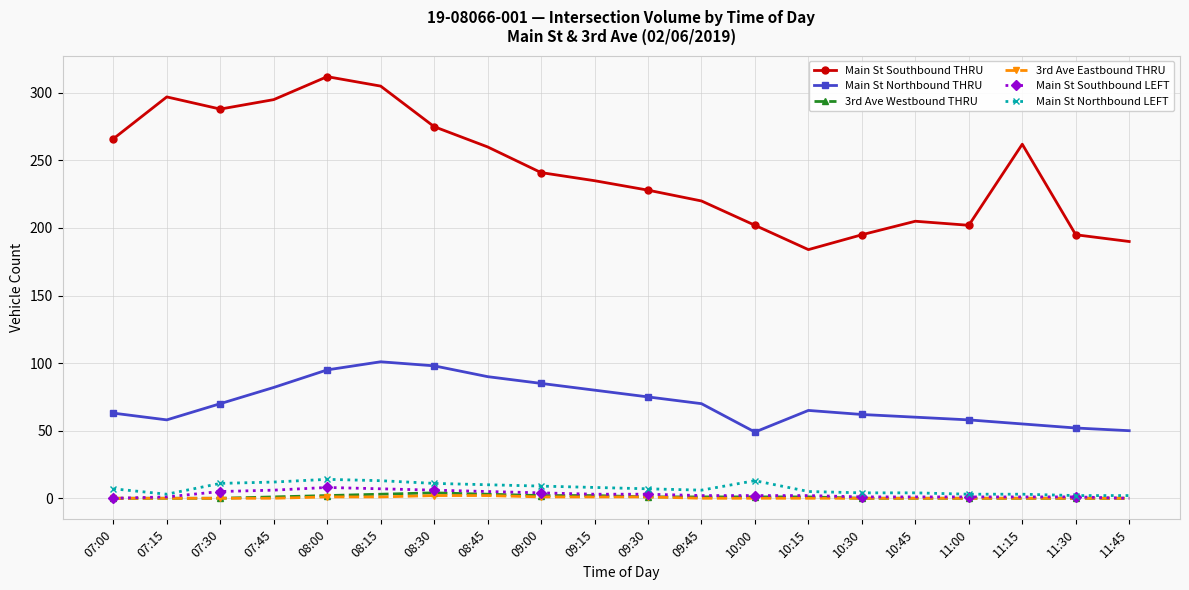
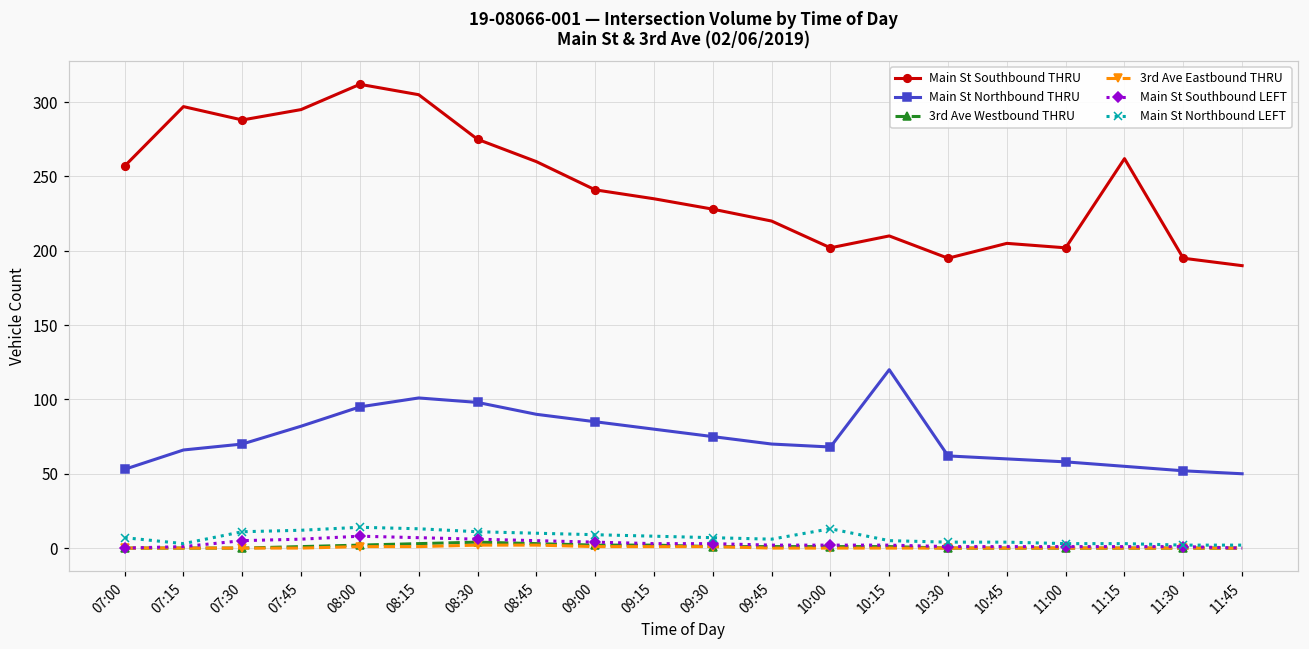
Main St Southbound THRU, 07:00: 266 -> 257
Main St Northbound THRU, 07:00: 63 -> 53
Main St Northbound THRU, 07:15: 58 -> 66
Main St Northbound THRU, 10:00: 49 -> 68
Main St Southbound THRU, 10:15: 184 -> 210
Main St Northbound THRU, 10:15: 65 -> 120
